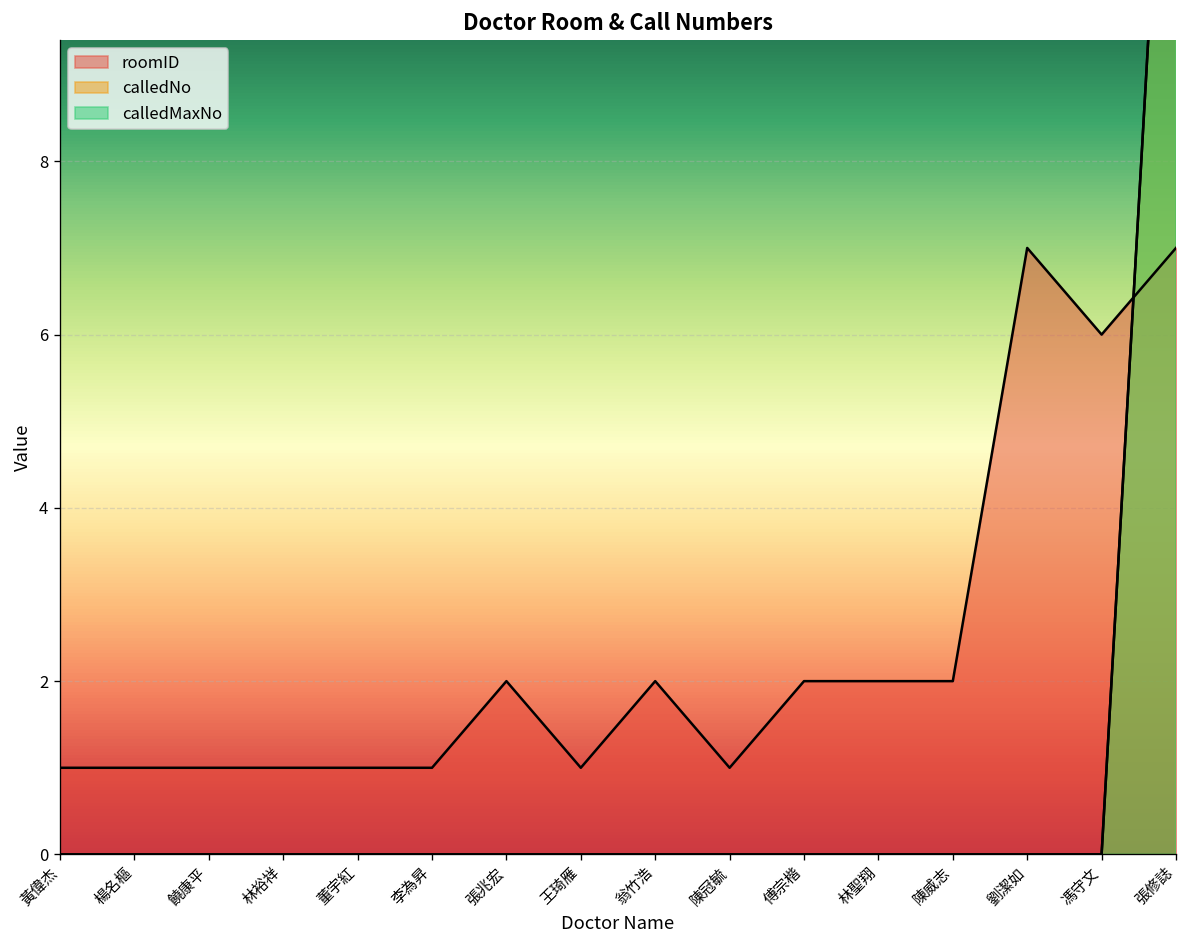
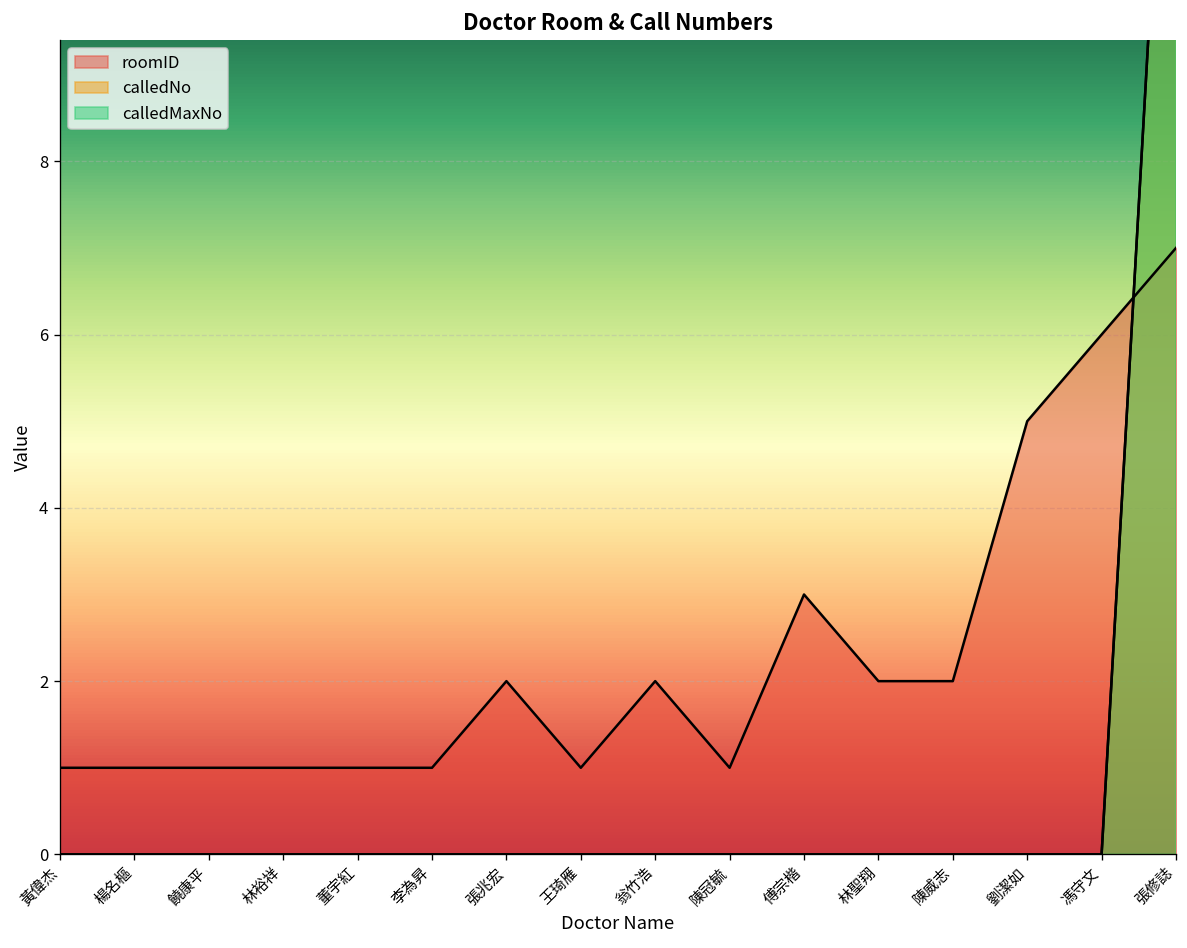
roomID, 傅宗楷: 2 -> 3
roomID, 劉潔如: 7 -> 5
